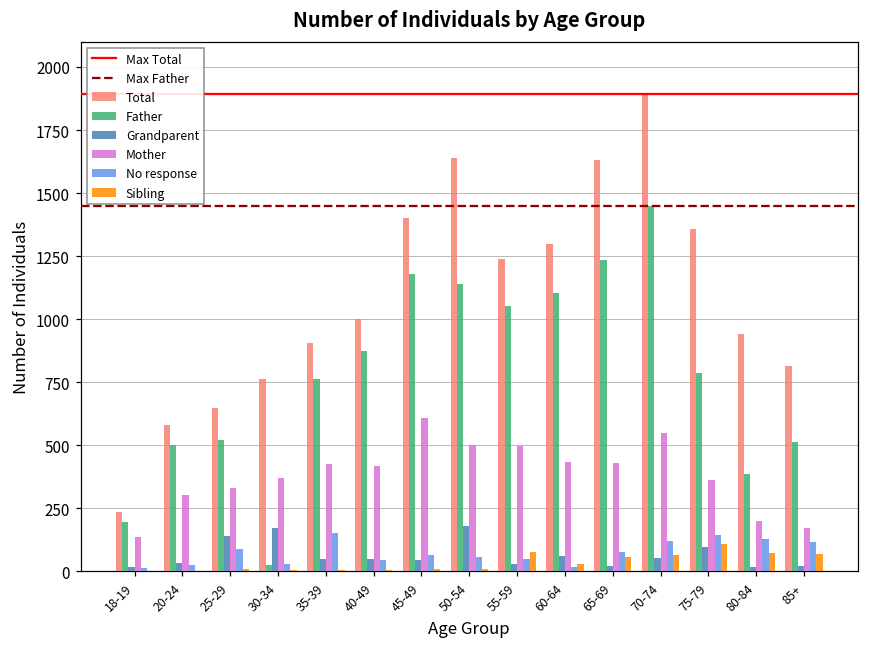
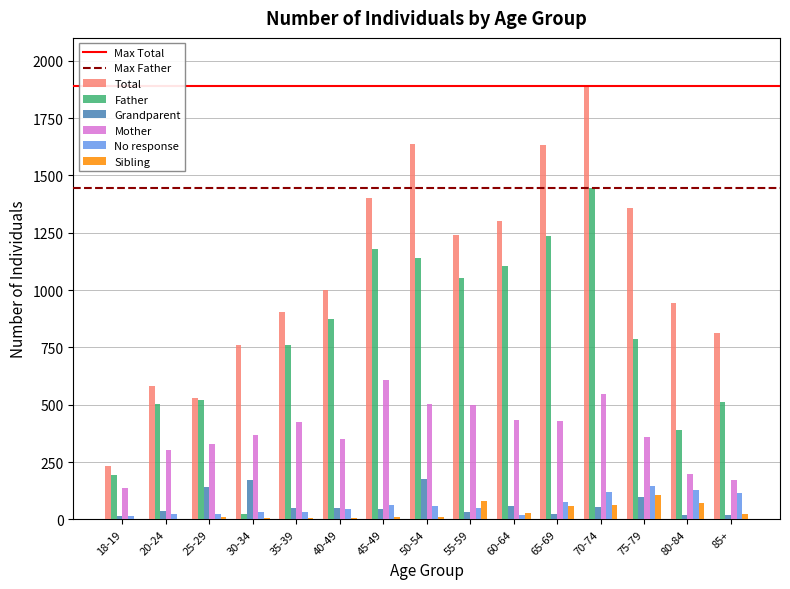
Total, 25-29: 650 -> 530
No response, 25-29: 90 -> 20
No response, 35-39: 150 -> 30
Mother, 40-49: 420 -> 350
Sibling, 85+: 70 -> 20
